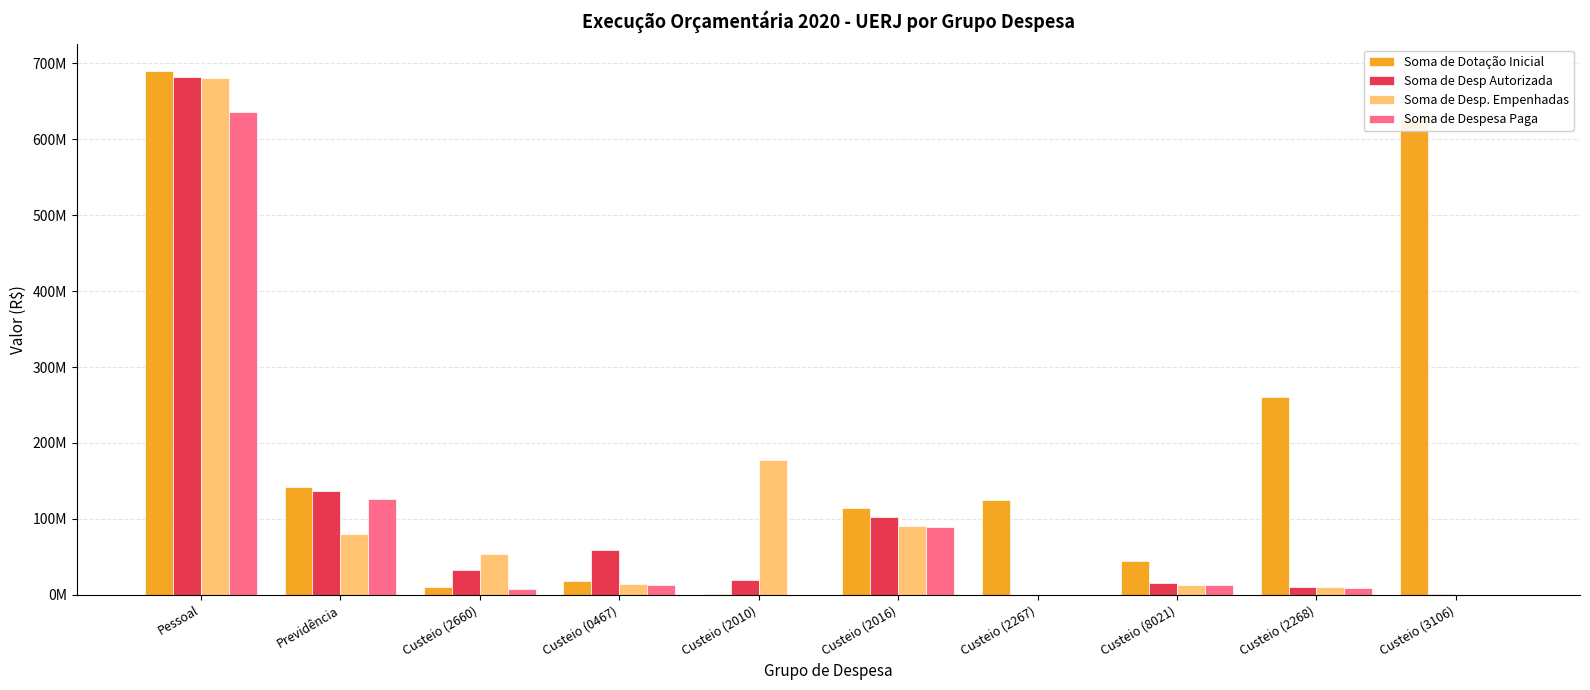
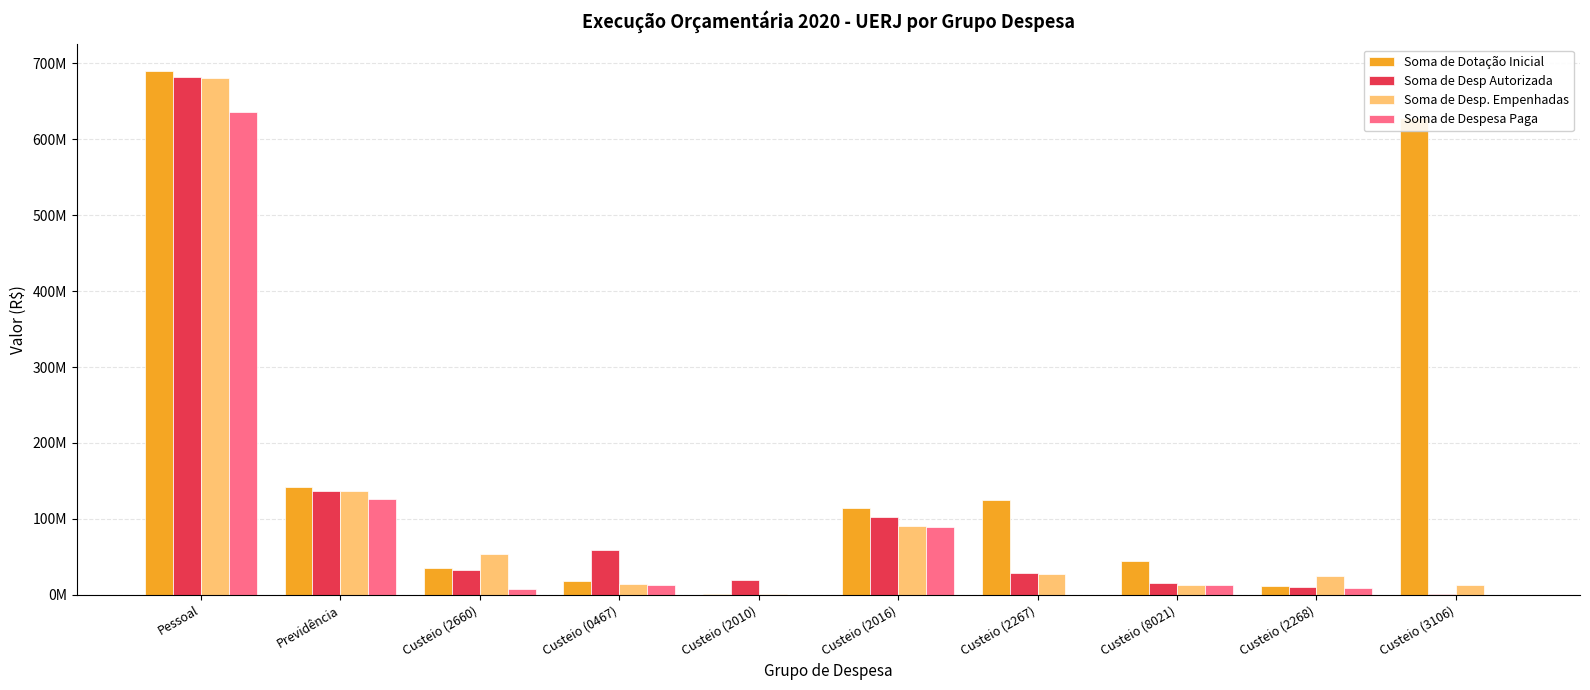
Soma de Desp. Empenhadas, Previdência: 80000000 -> 140000000
Soma de Dotação Inicial, Custeio (2660): 10000000 -> 40000000
Soma de Desp. Empenhadas, Custeio (2010): 180000000 -> 0
Soma de Desp Autorizada, Custeio (2267): 0 -> 30000000
Soma de Desp. Empenhadas, Custeio (2267): 0 -> 30000000
Soma de Dotação Inicial, Custeio (2268): 260000000 -> 10000000
Soma de Desp. Empenhadas, Custeio (2268): 10000000 -> 20000000
Soma de Desp. Empenhadas, Custeio (3106): 0 -> 10000000
